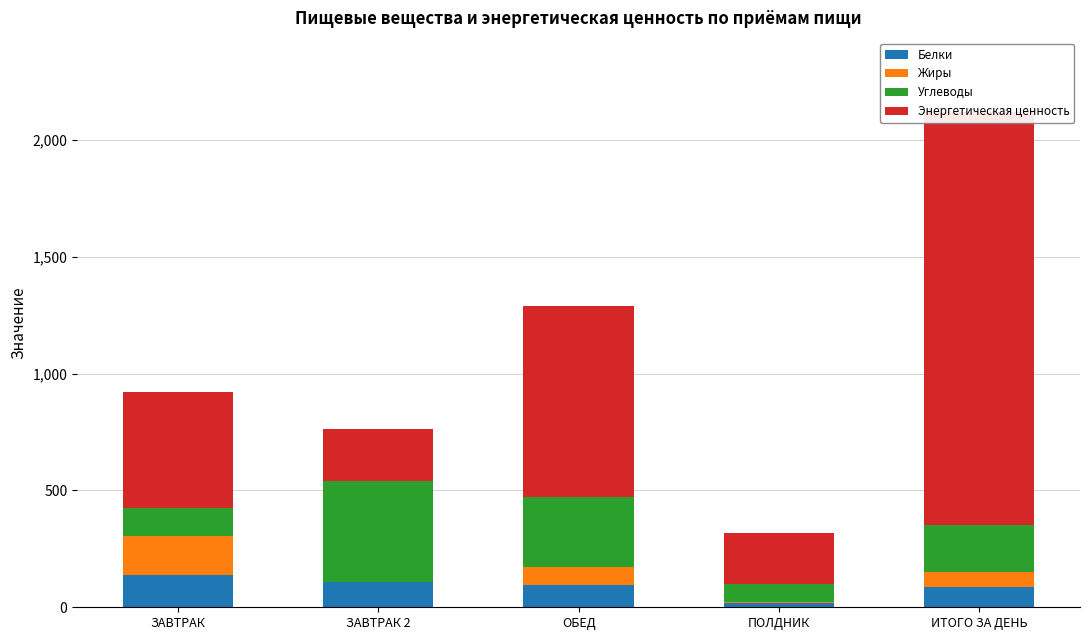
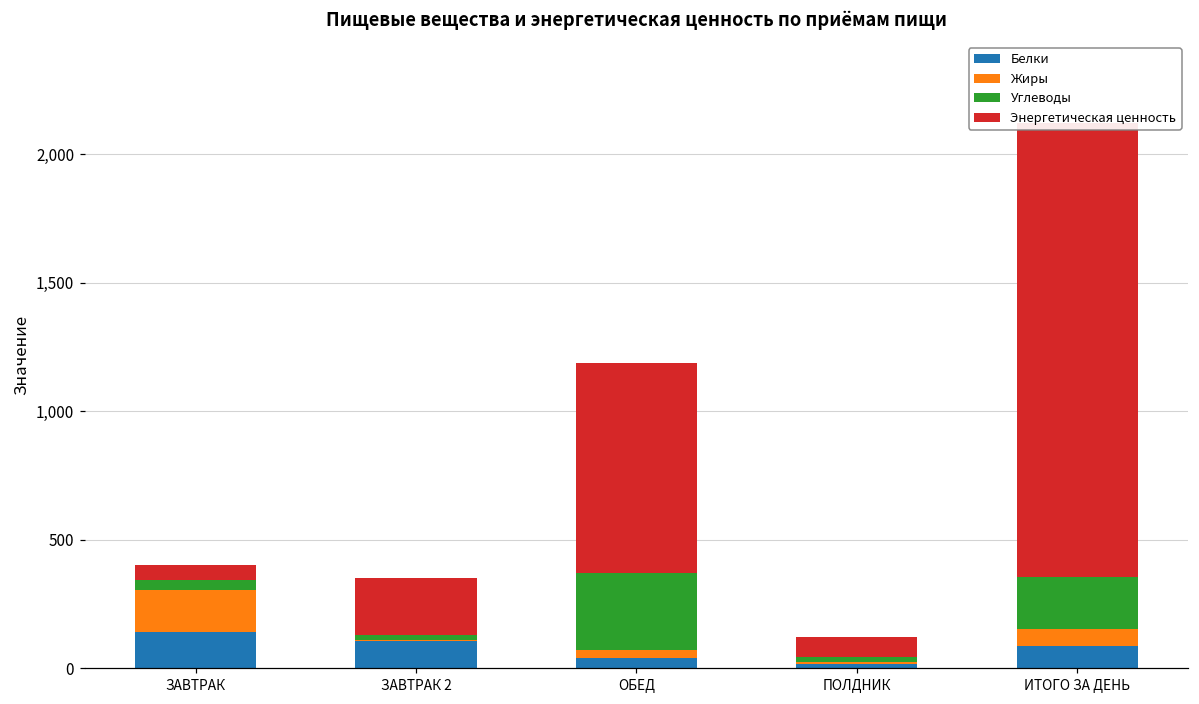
Углеводы, ЗАВТРАК: 120 -> 40
Энергетическая ценность, ЗАВТРАК: 500 -> 60
Углеводы, ЗАВТРАК 2: 440 -> 20
Белки, ОБЕД: 100 -> 40
Жиры, ОБЕД: 70 -> 30
Углеводы, ПОЛДНИК: 70 -> 20
Энергетическая ценность, ПОЛДНИК: 220 -> 80
